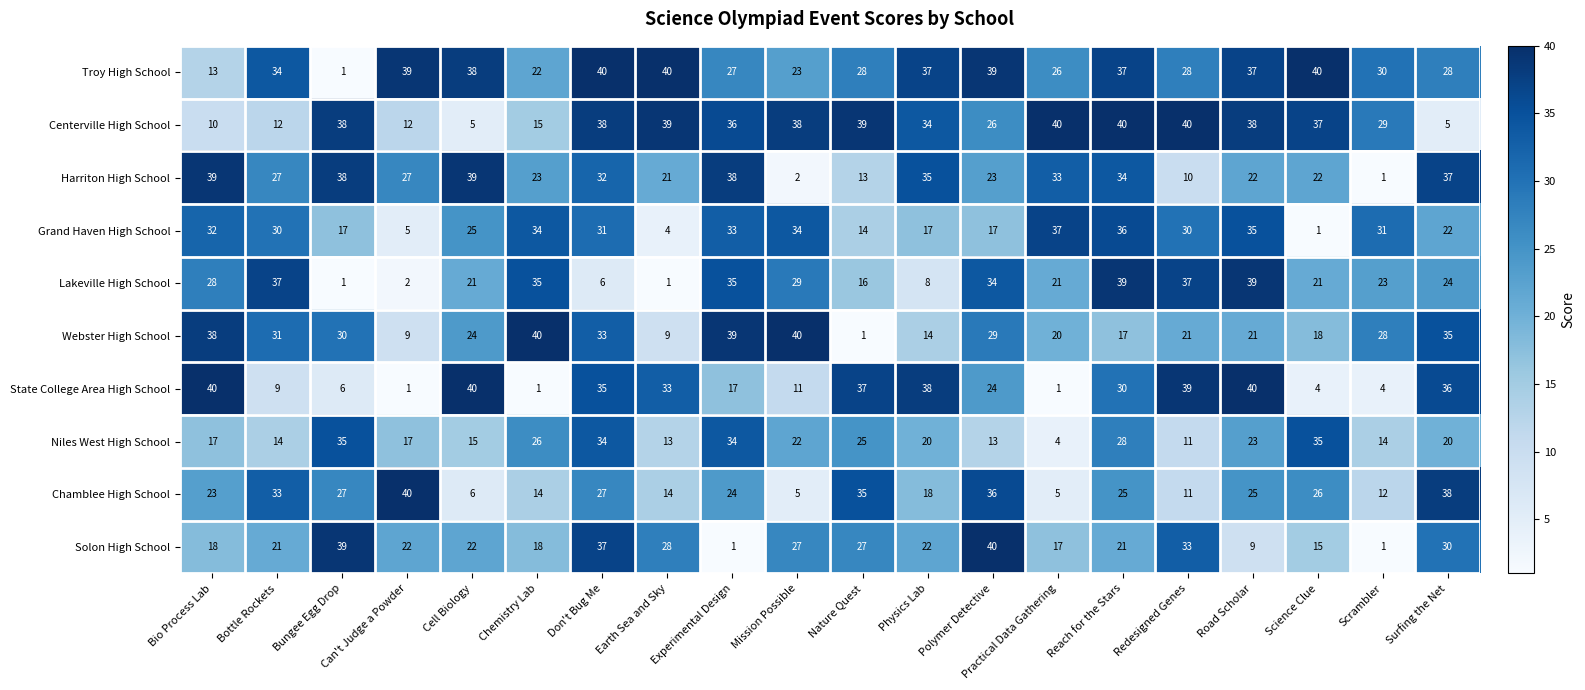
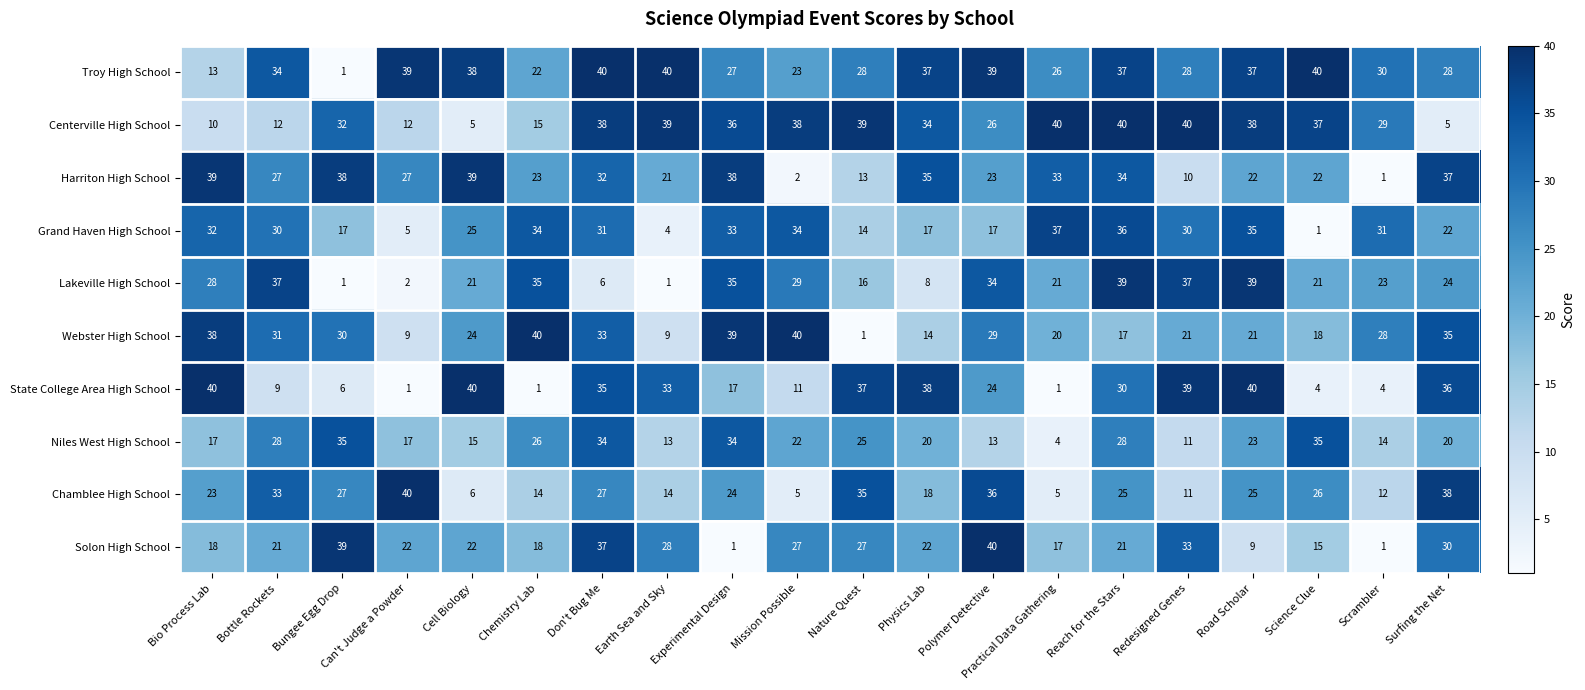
Centerville High School, Bungee Egg Drop: 38 -> 32
Niles West High School, Bottle Rockets: 14 -> 28
